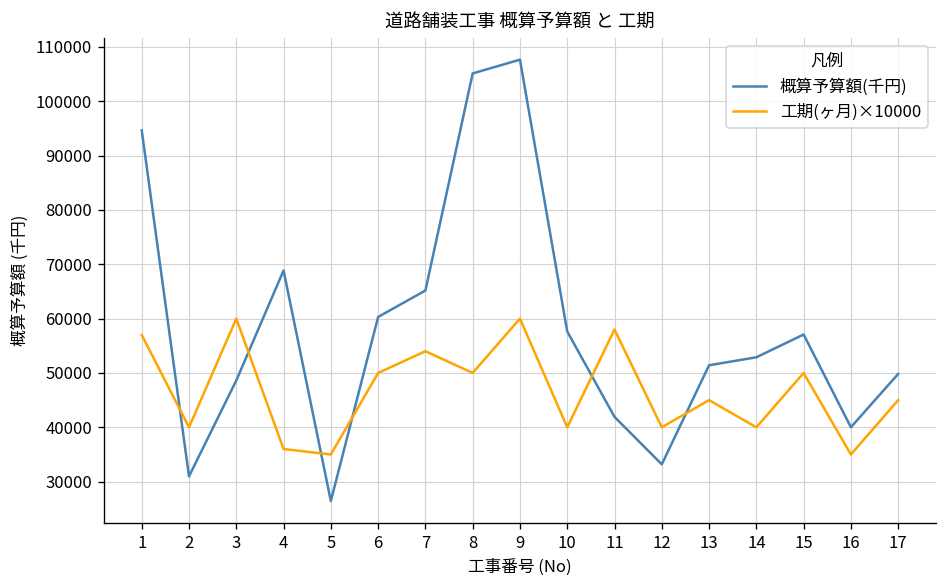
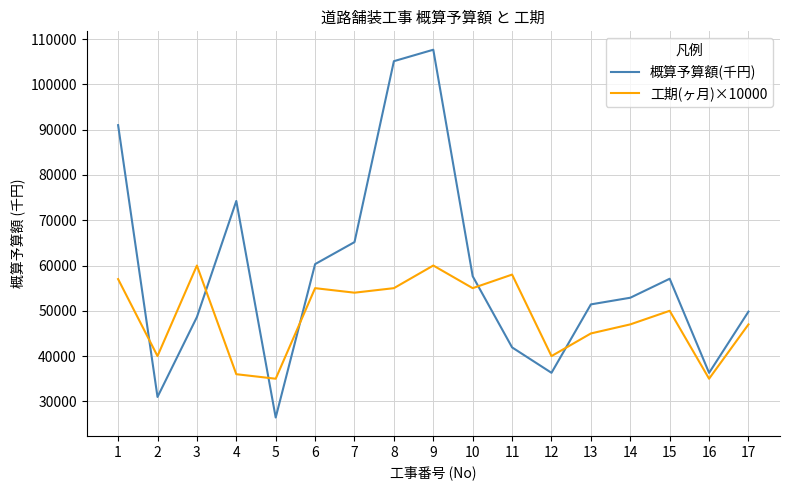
概算予算額(千円), 1: 95000 -> 91000
概算予算額(千円), 4: 69000 -> 74000
工期(ヶ月)×10000, 6: 50000 -> 55000
工期(ヶ月)×10000, 8: 50000 -> 55000
工期(ヶ月)×10000, 10: 40000 -> 55000
概算予算額(千円), 12: 33000 -> 36000
工期(ヶ月)×10000, 14: 40000 -> 47000
概算予算額(千円), 16: 40000 -> 36000
工期(ヶ月)×10000, 17: 45000 -> 47000
